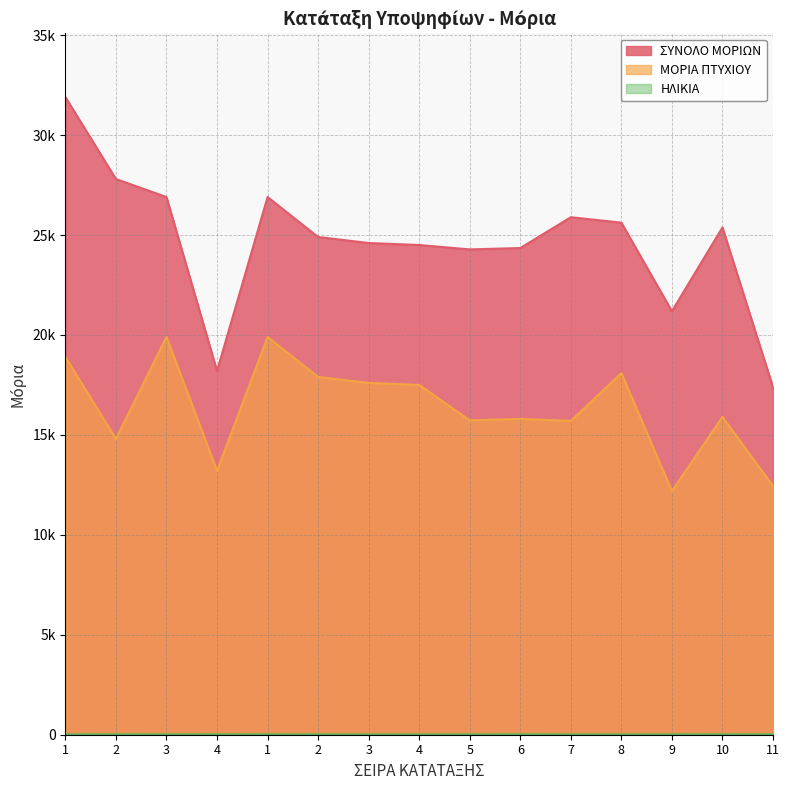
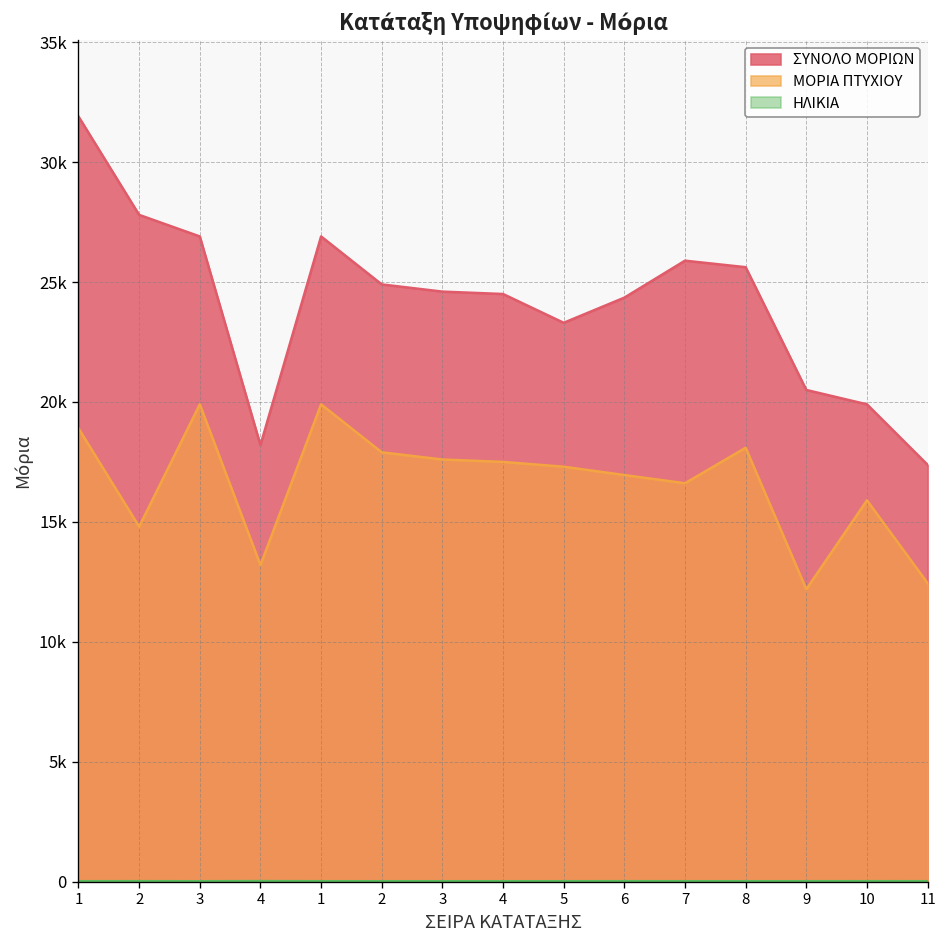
ΣΥΝΟΛΟ ΜΟΡΙΩΝ, 5: 24300 -> 23300
ΜΟΡΙΑ ΠΤΥΧΙΟΥ, 5: 15700 -> 17300
ΜΟΡΙΑ ΠΤΥΧΙΟΥ, 6: 15800 -> 17000
ΜΟΡΙΑ ΠΤΥΧΙΟΥ, 7: 15700 -> 16600
ΣΥΝΟΛΟ ΜΟΡΙΩΝ, 9: 21200 -> 20500
ΣΥΝΟΛΟ ΜΟΡΙΩΝ, 10: 25400 -> 19900
